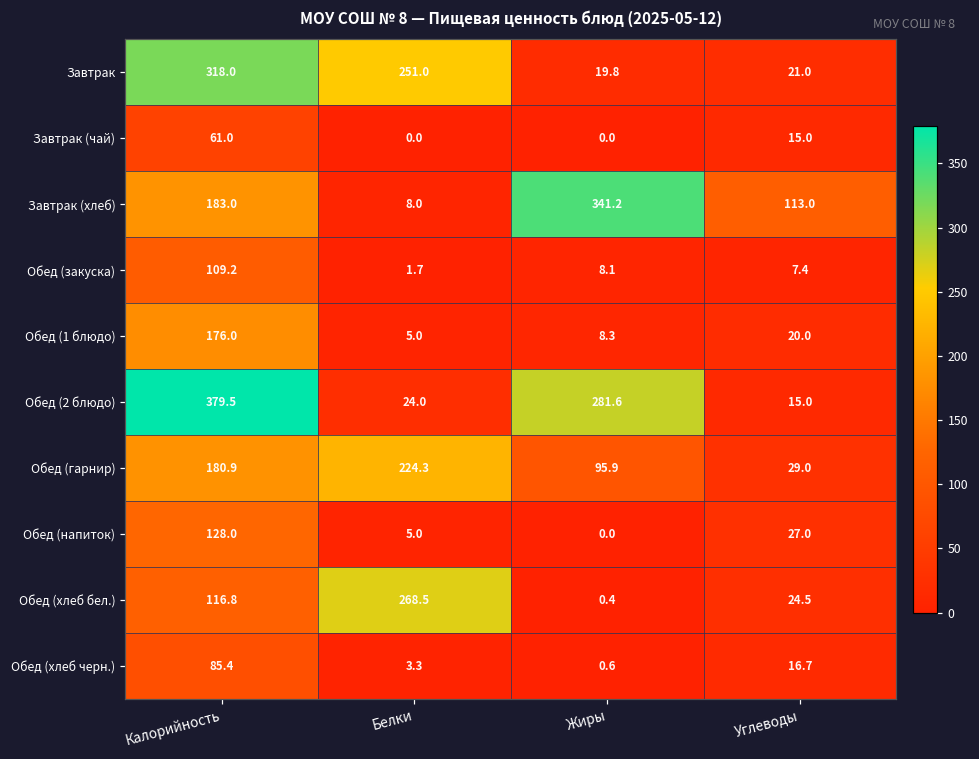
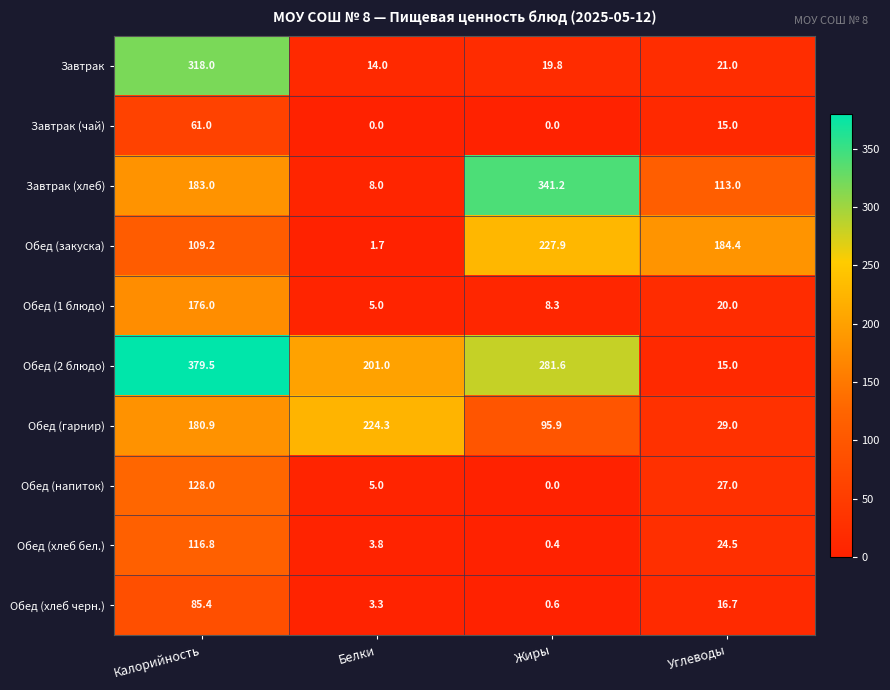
Завтрак, Белки: 251.0 -> 14.0
Обед (закуска), Жиры: 8.1 -> 227.9
Обед (закуска), Углеводы: 7.4 -> 184.4
Обед (2 блюдо), Белки: 24.0 -> 201.0
Обед (хлеб бел.), Белки: 268.5 -> 3.8
